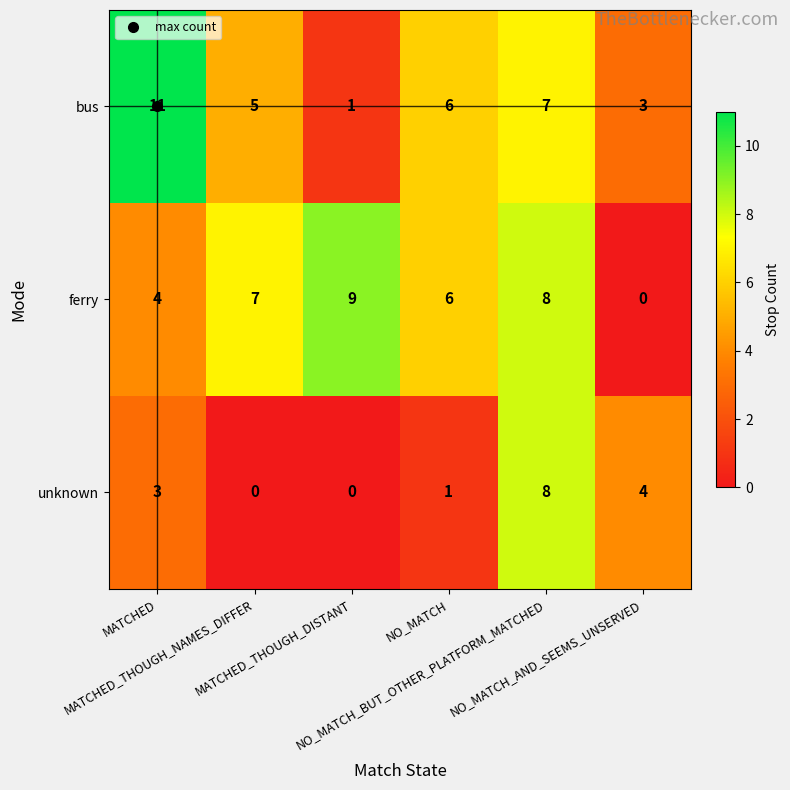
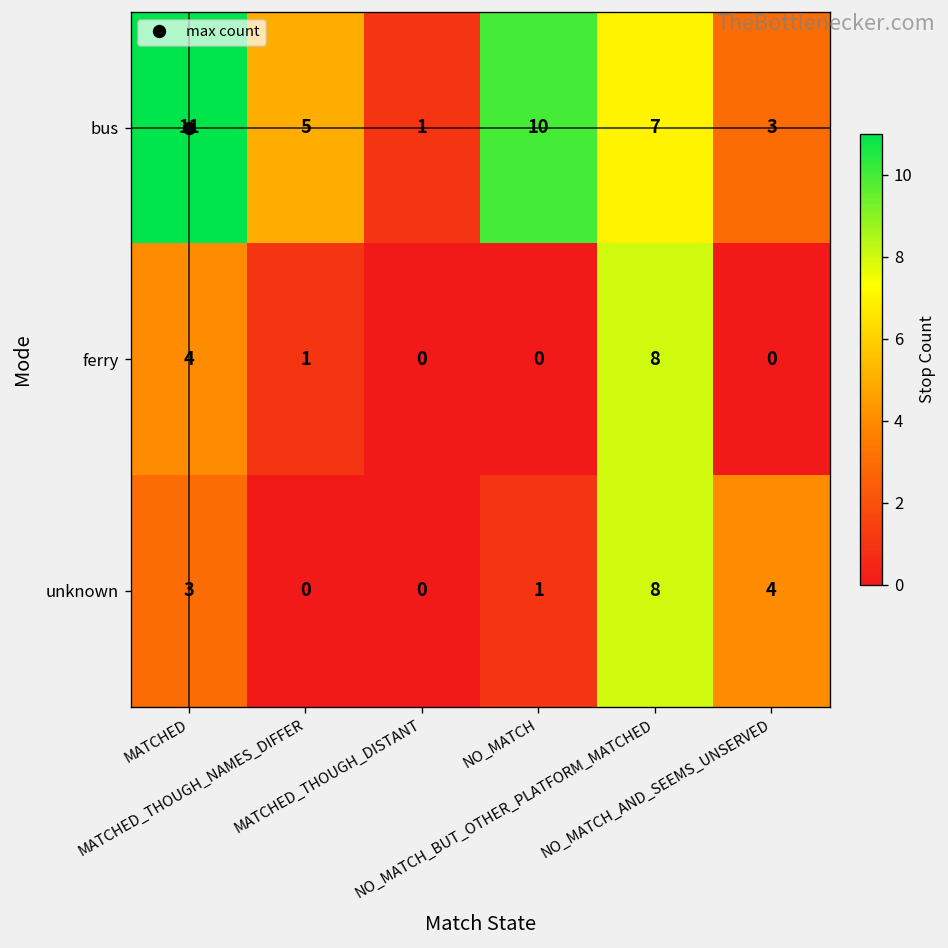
bus, NO_MATCH: 6 -> 10
ferry, MATCHED_THOUGH_NAMES_DIFFER: 7 -> 1
ferry, MATCHED_THOUGH_DISTANT: 9 -> 0
ferry, NO_MATCH: 6 -> 0
